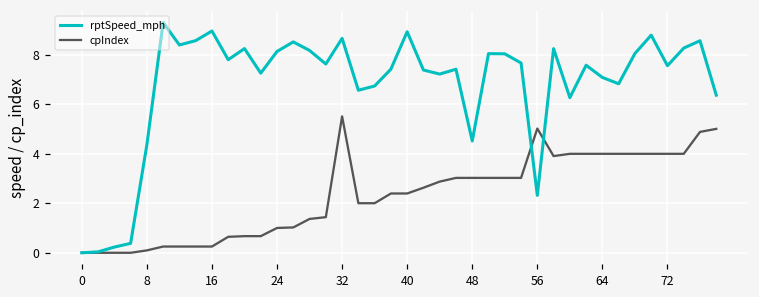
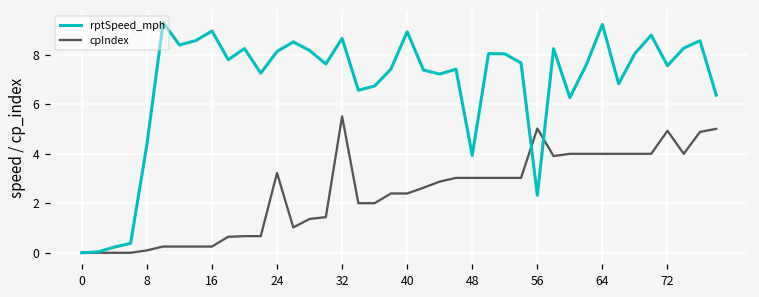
cpIndex, 24: 1.0 -> 3.2
rptSpeed_mph, 48: 4.5 -> 3.9
rptSpeed_mph, 64: 7.1 -> 9.2
cpIndex, 72: 4.0 -> 4.9
